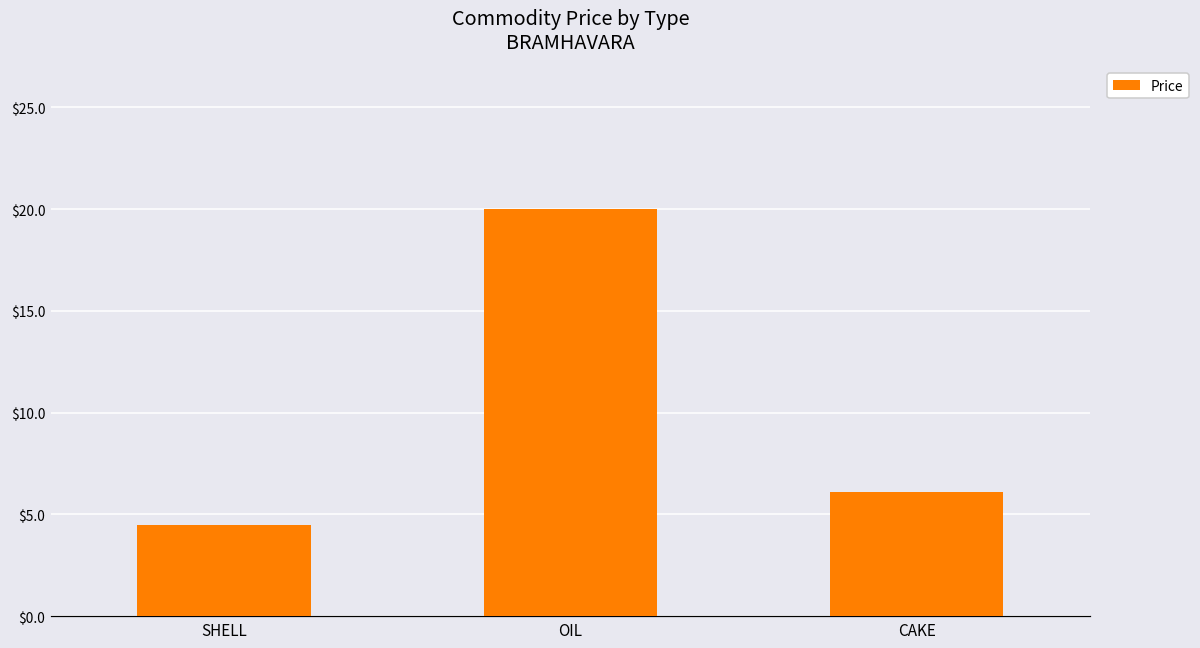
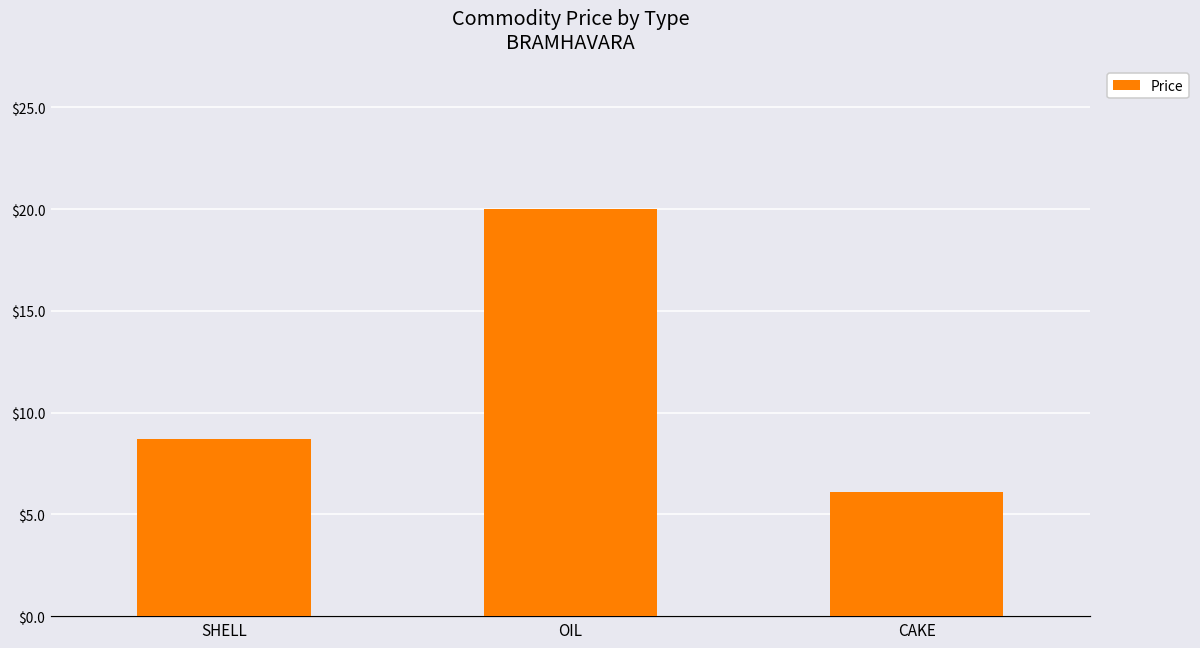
SHELL: $4.5 -> $8.7
